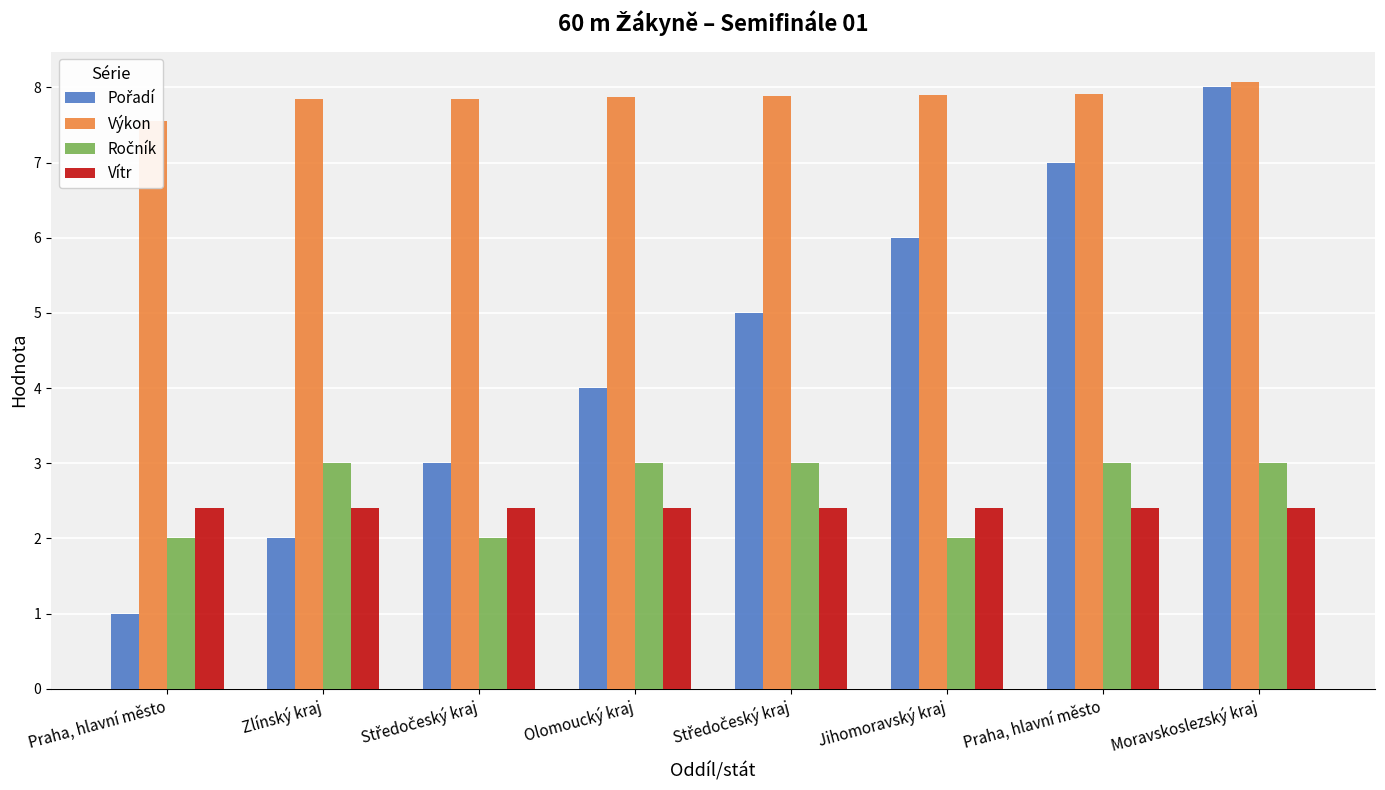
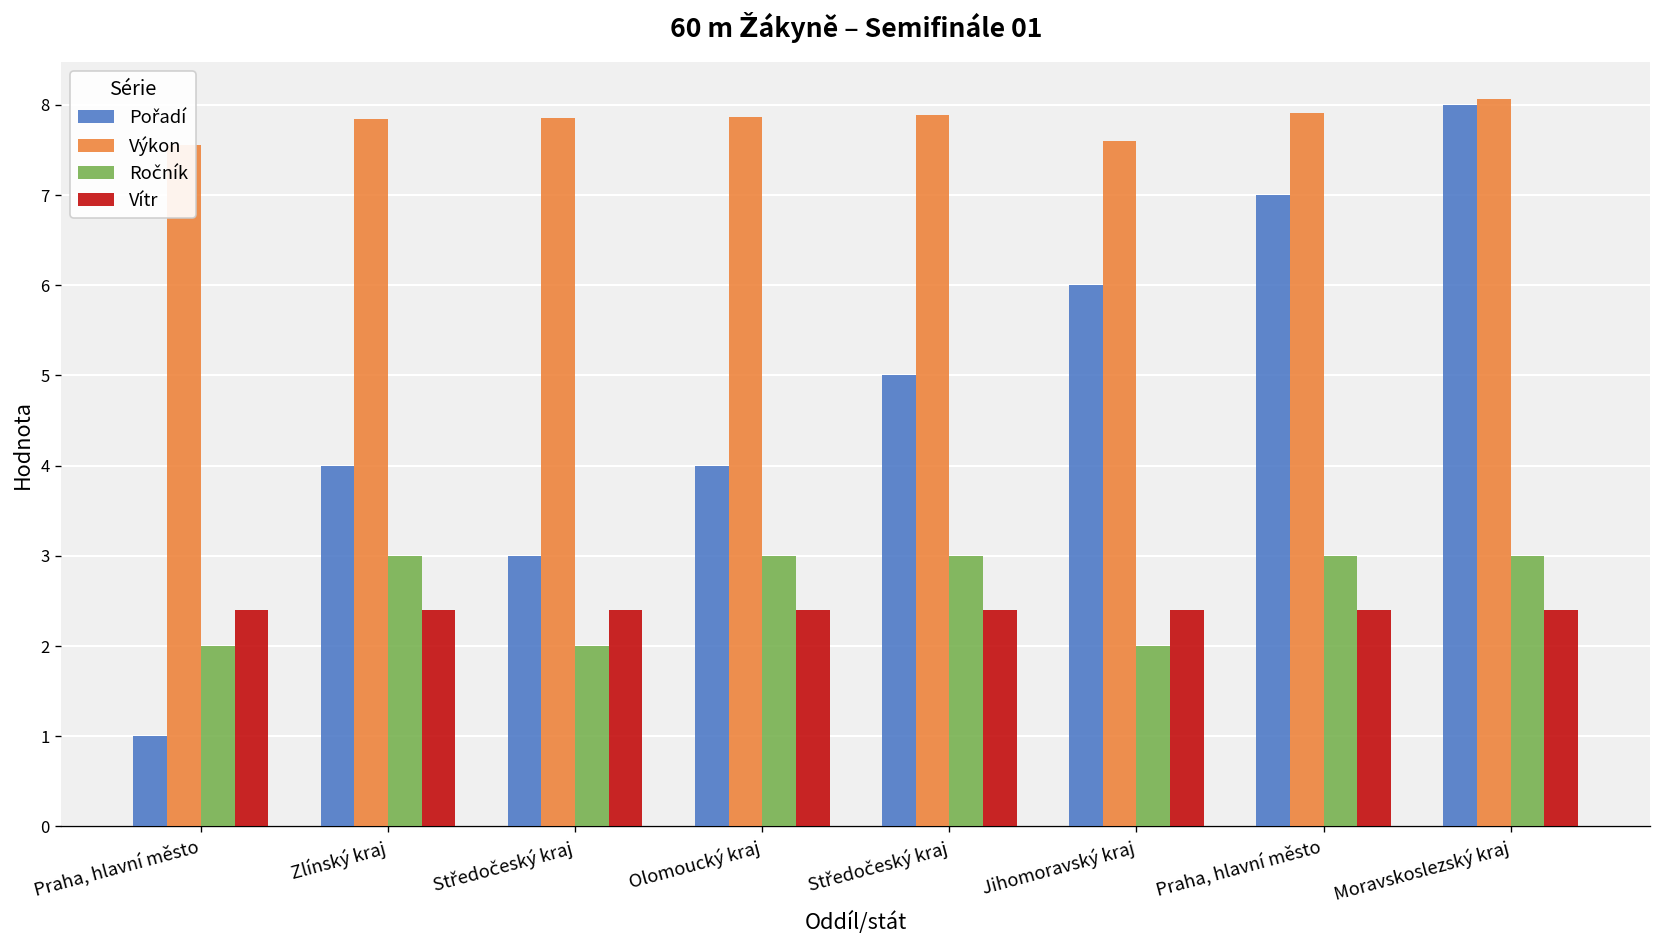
Pořadí, Zlínský kraj: 2 -> 4
Výkon, Jihomoravský kraj: 7.9 -> 7.6
